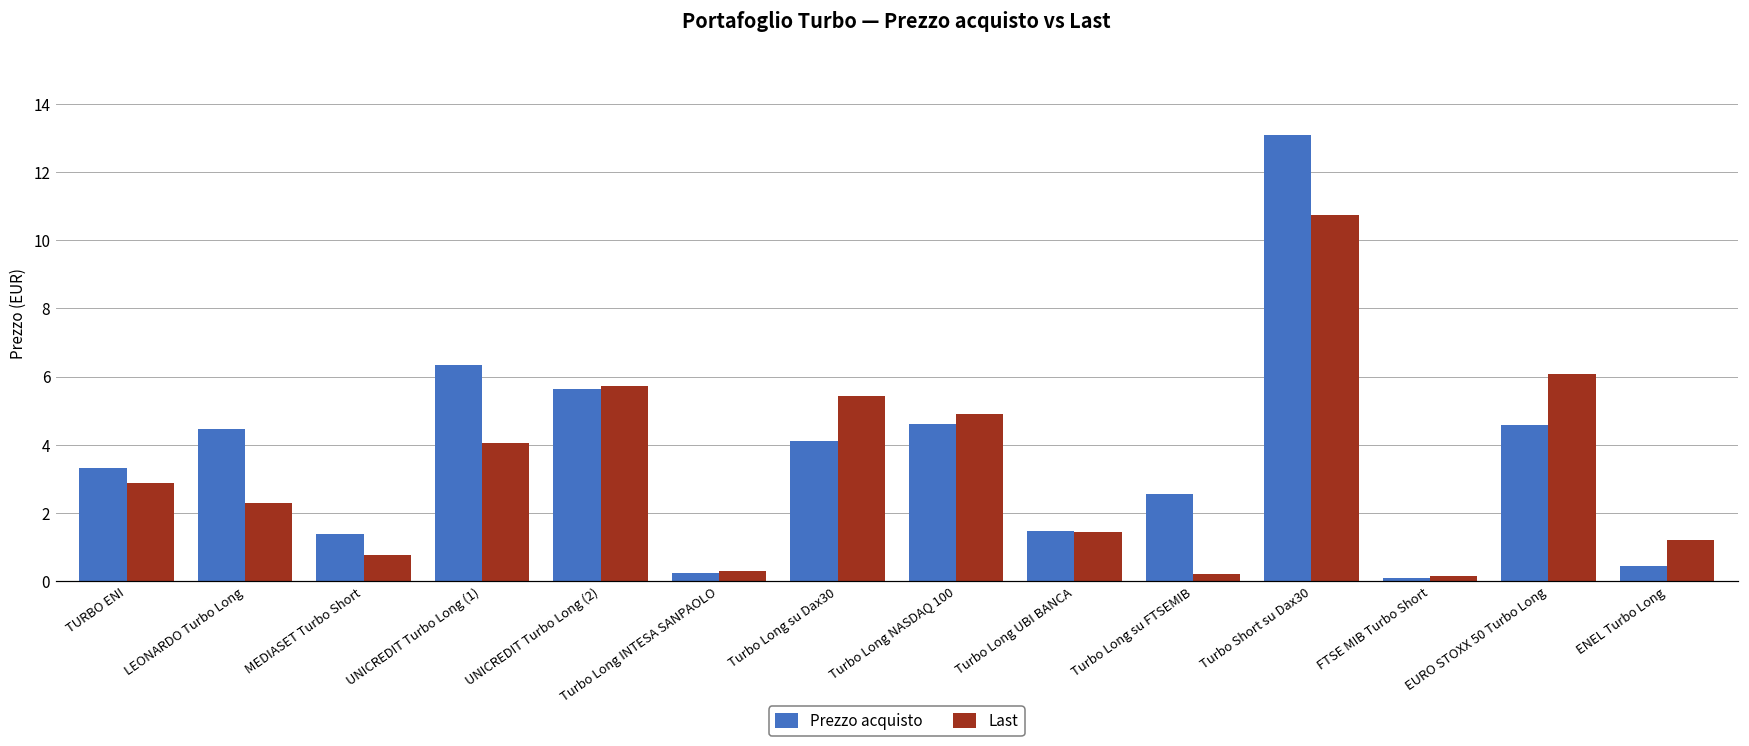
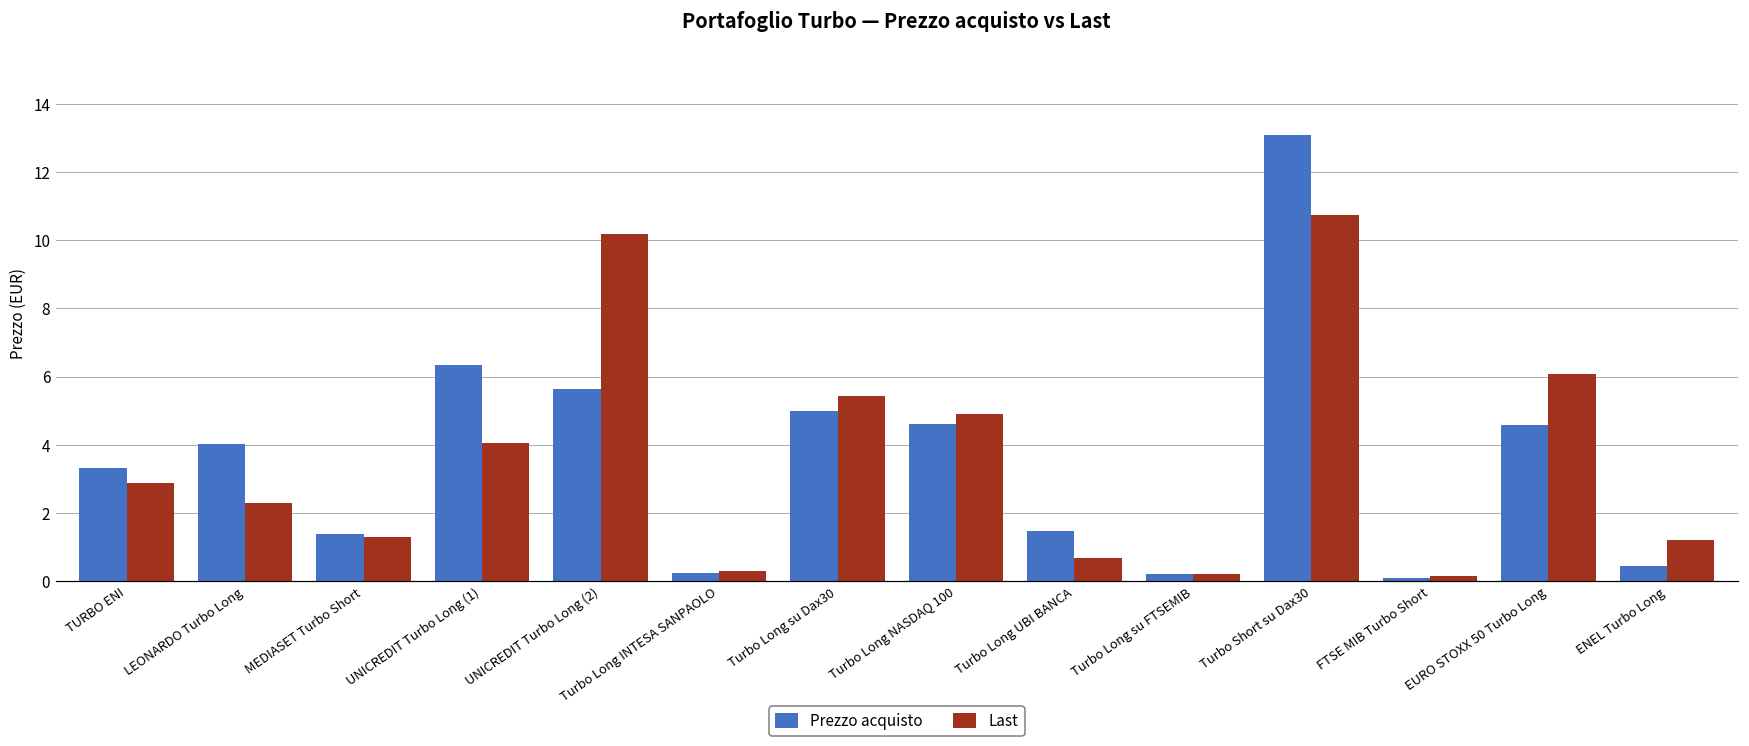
Prezzo acquisto, LEONARDO Turbo Long: 4.5 -> 4.0
Last, MEDIASET Turbo Short: 0.8 -> 1.3
Last, UNICREDIT Turbo Long (2): 5.7 -> 10.2
Prezzo acquisto, Turbo Long su Dax30: 4.1 -> 5.0
Last, Turbo Long UBI BANCA: 1.4 -> 0.7
Prezzo acquisto, Turbo Long su FTSEMIB: 2.5 -> 0.2
